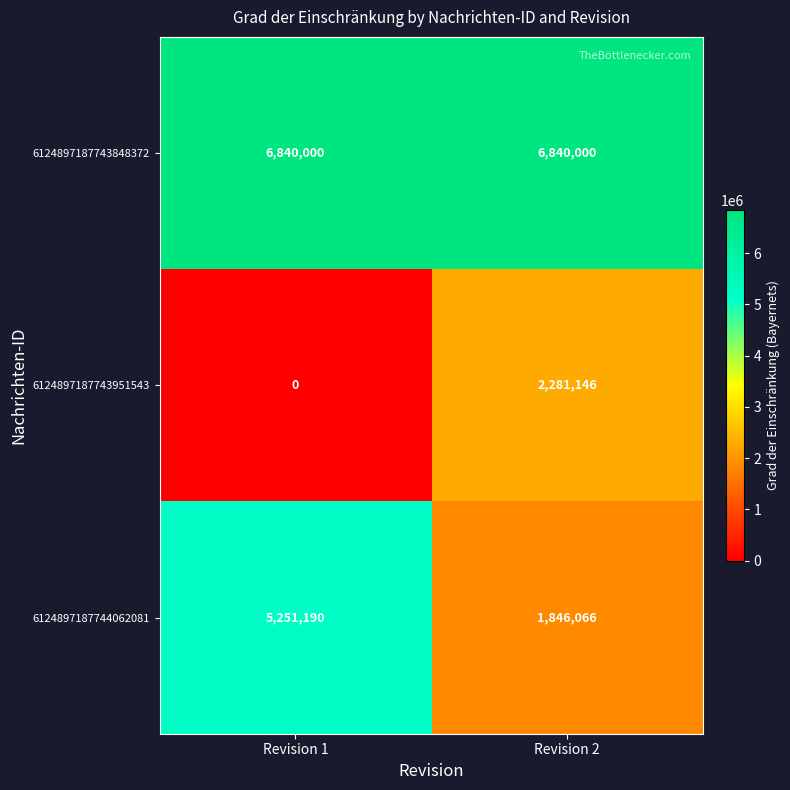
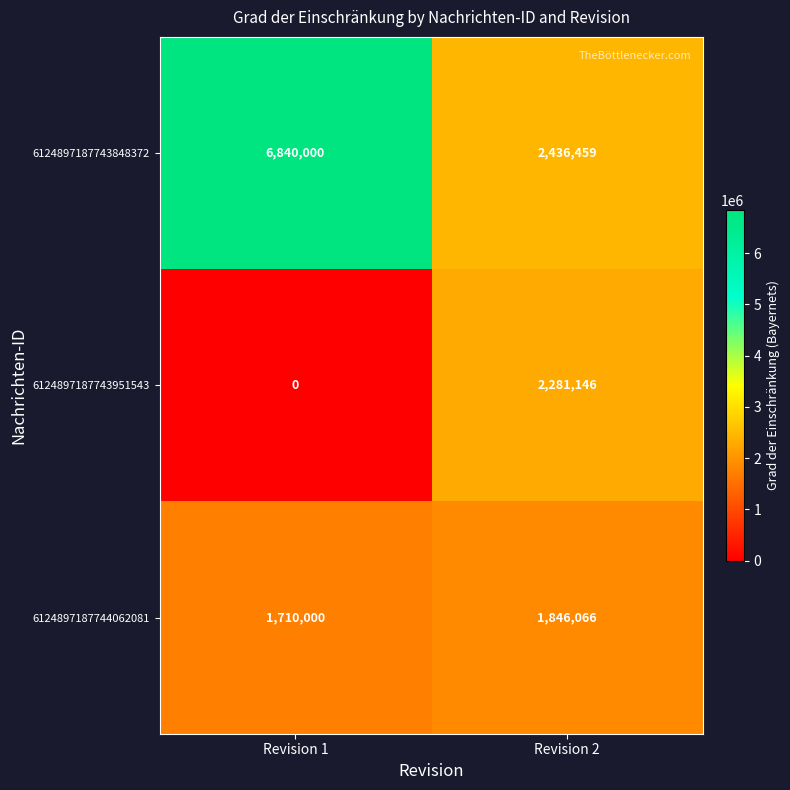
6124897187743848372, Revision 2: 6,840,000 -> 2,436,459
6124897187744062081, Revision 1: 5,251,190 -> 1,710,000
